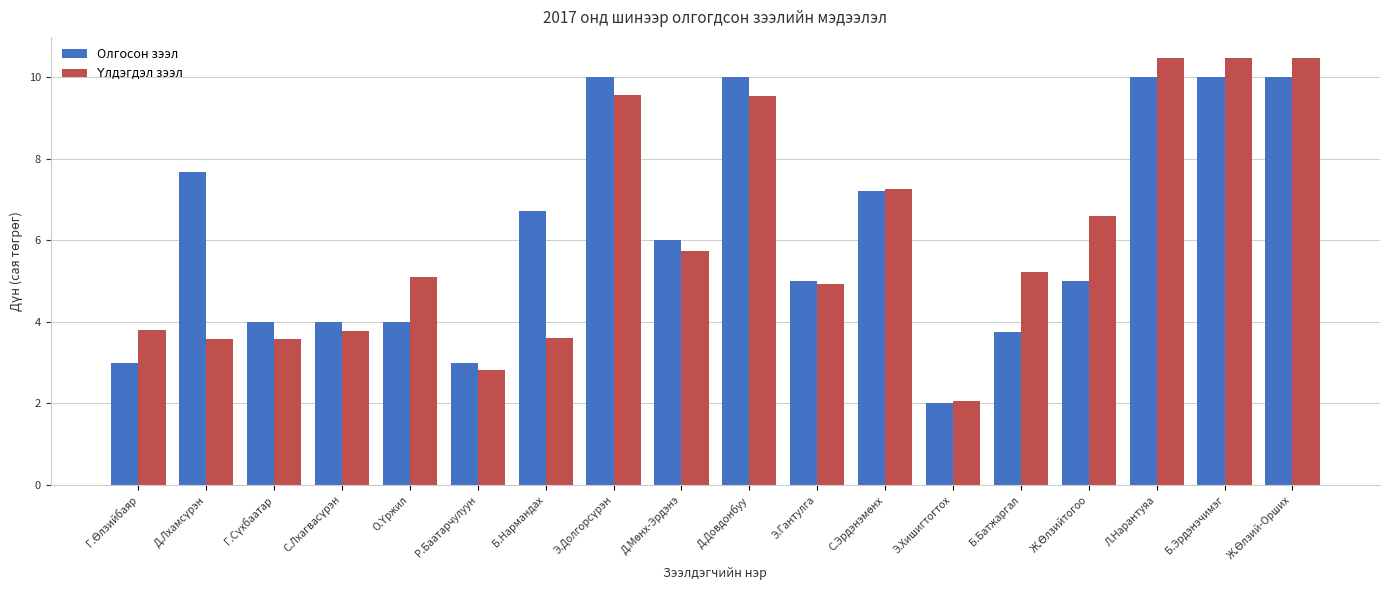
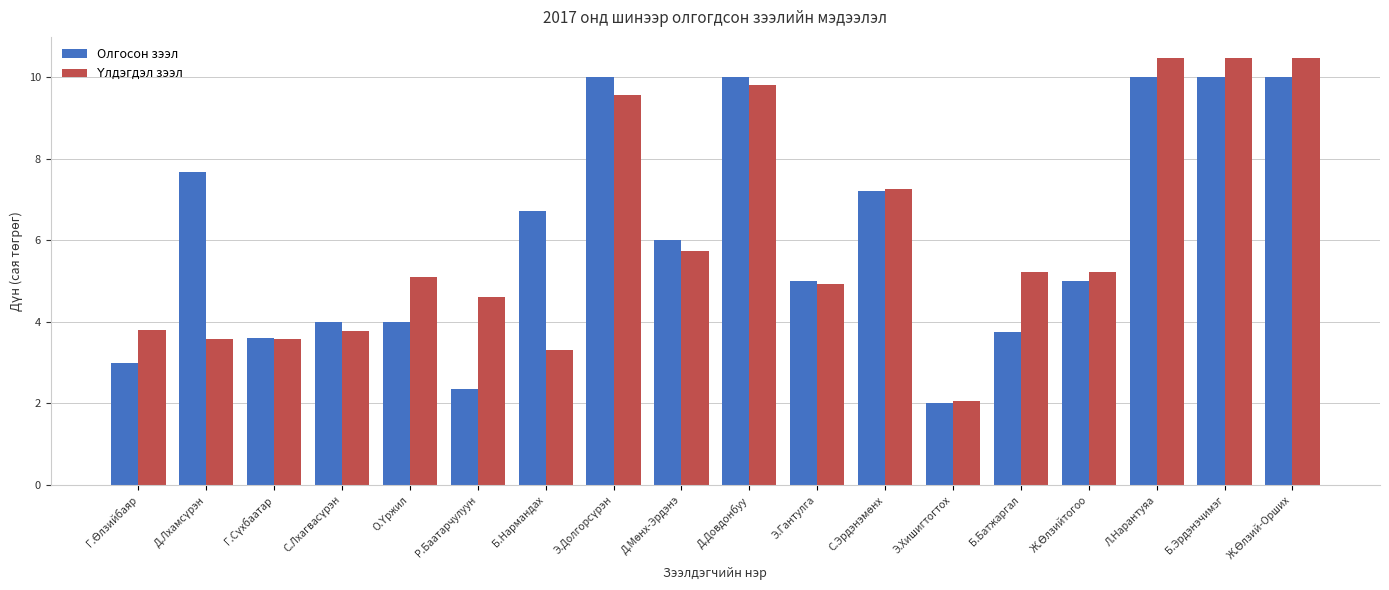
Олгосон зээл, Г.Сүхбаатар: 4.0 -> 3.6
Олгосон зээл, Р.Баатарчулуун: 3.0 -> 2.3
Үлдэгдэл зээл, Р.Баатарчулуун: 2.8 -> 4.6
Үлдэгдэл зээл, Б.Нармандах: 3.6 -> 3.3
Үлдэгдэл зээл, Д.Довдонбуу: 9.5 -> 9.8
Үлдэгдэл зээл, Ж.Өлзийтогоо: 6.6 -> 5.2
